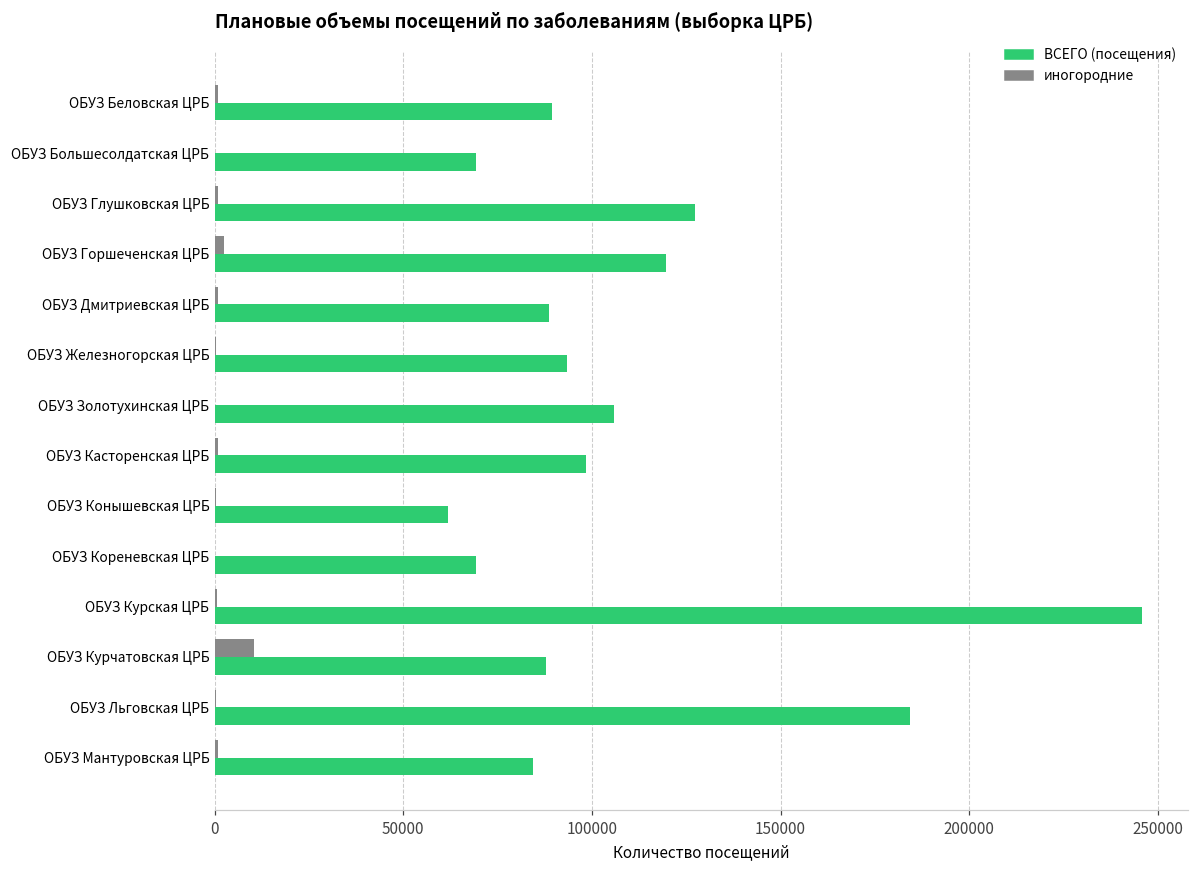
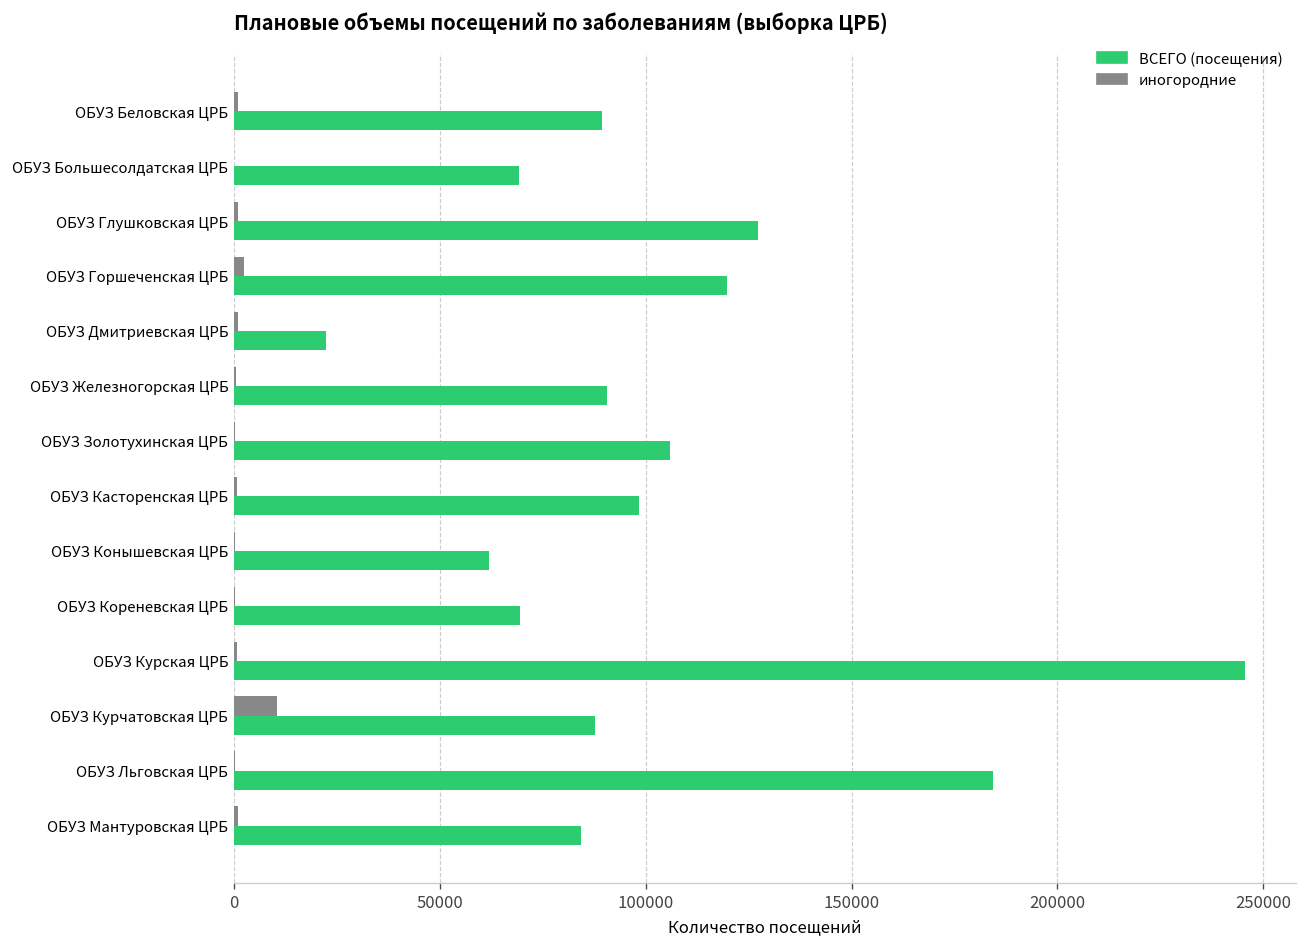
ВСЕГО (посещения), ОБУЗ Дмитриевская ЦРБ: 89000 -> 22000
ВСЕГО (посещения), ОБУЗ Железногорская ЦРБ: 93000 -> 91000
